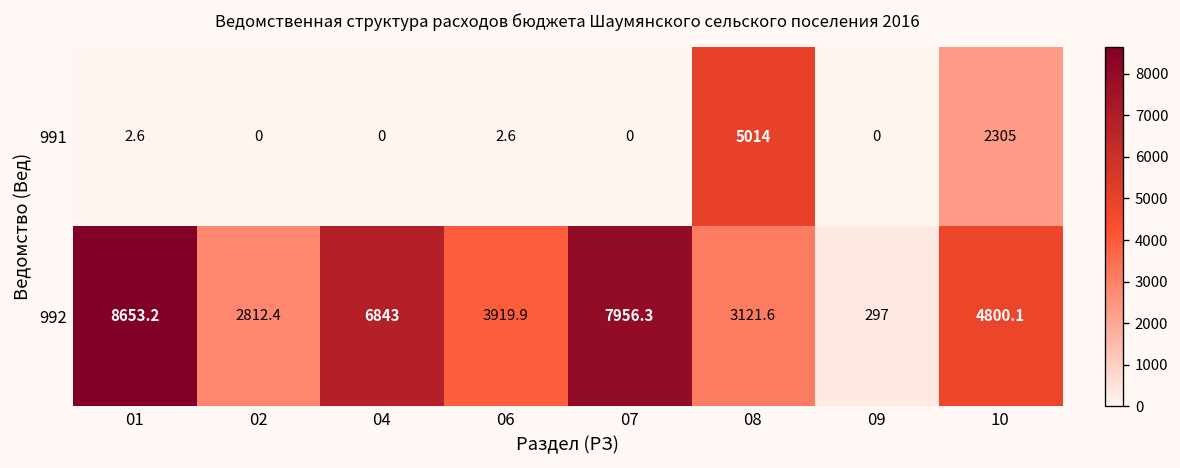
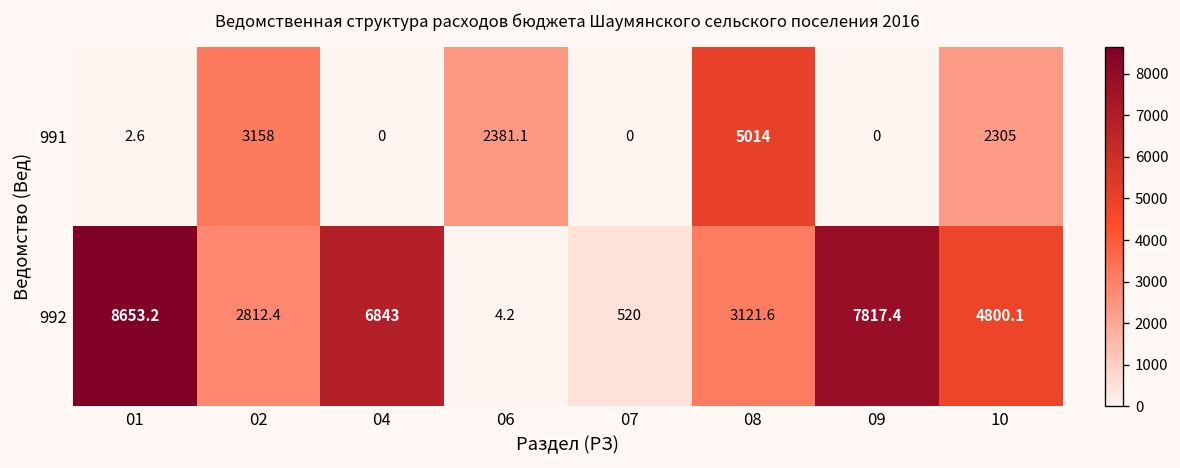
991, 02: 0 -> 3158
991, 06: 2.6 -> 2381.1
992, 06: 3919.9 -> 4.2
992, 07: 7956.3 -> 520
992, 09: 297 -> 7817.4
